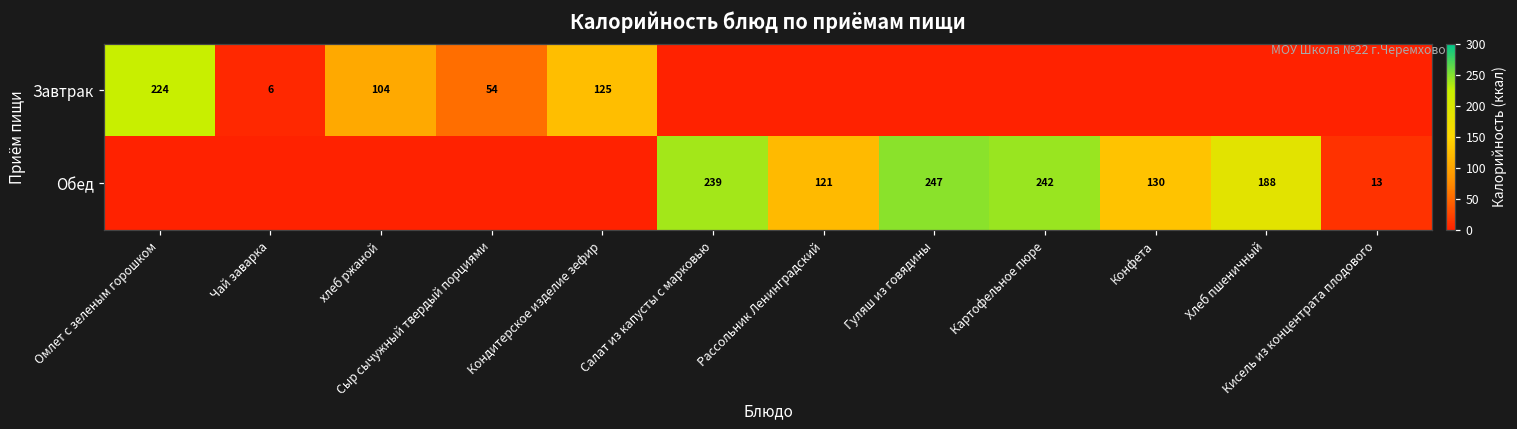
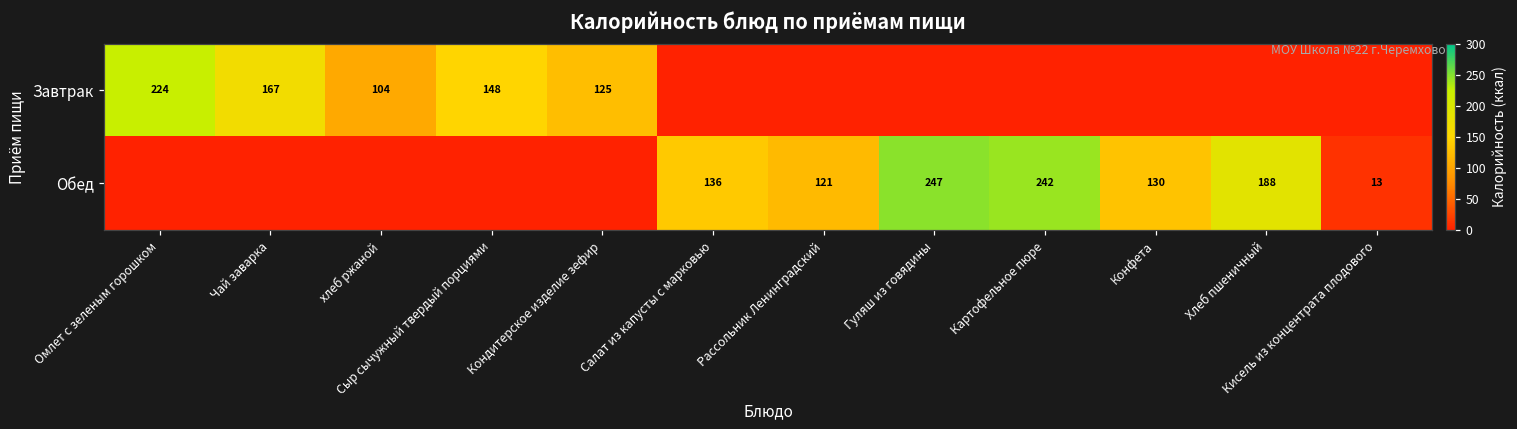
Завтрак, Чай заварка: 6 -> 167
Завтрак, Сыр сычужный твердый порциями: 54 -> 148
Обед, Салат из капусты с марковью: 239 -> 136
